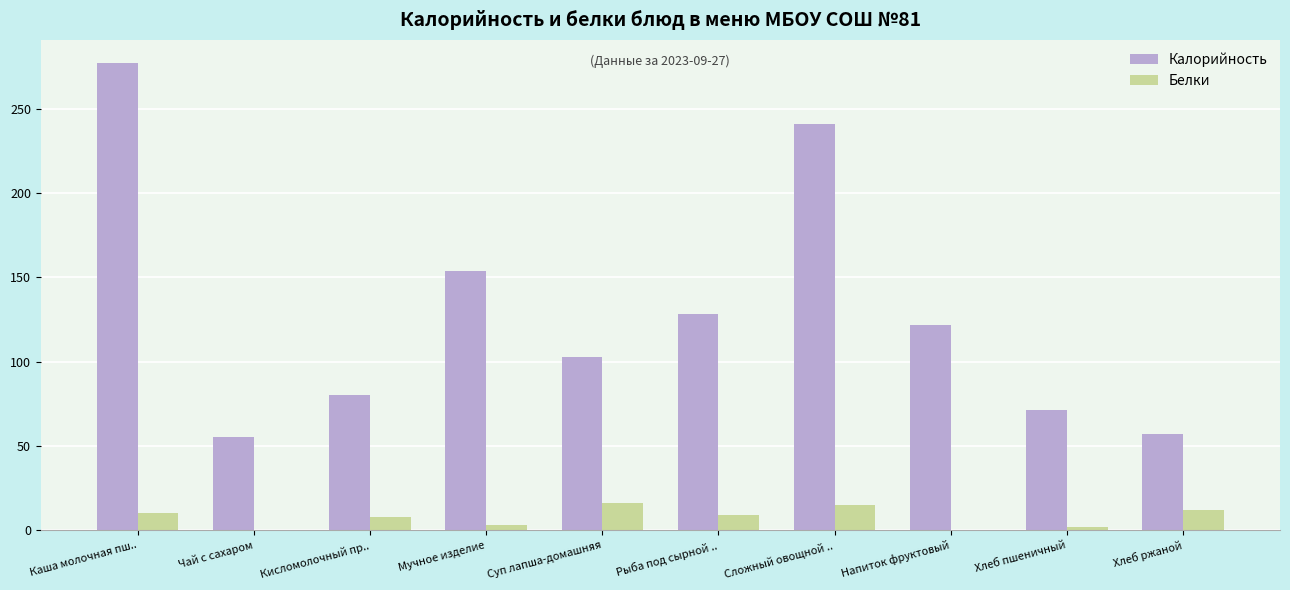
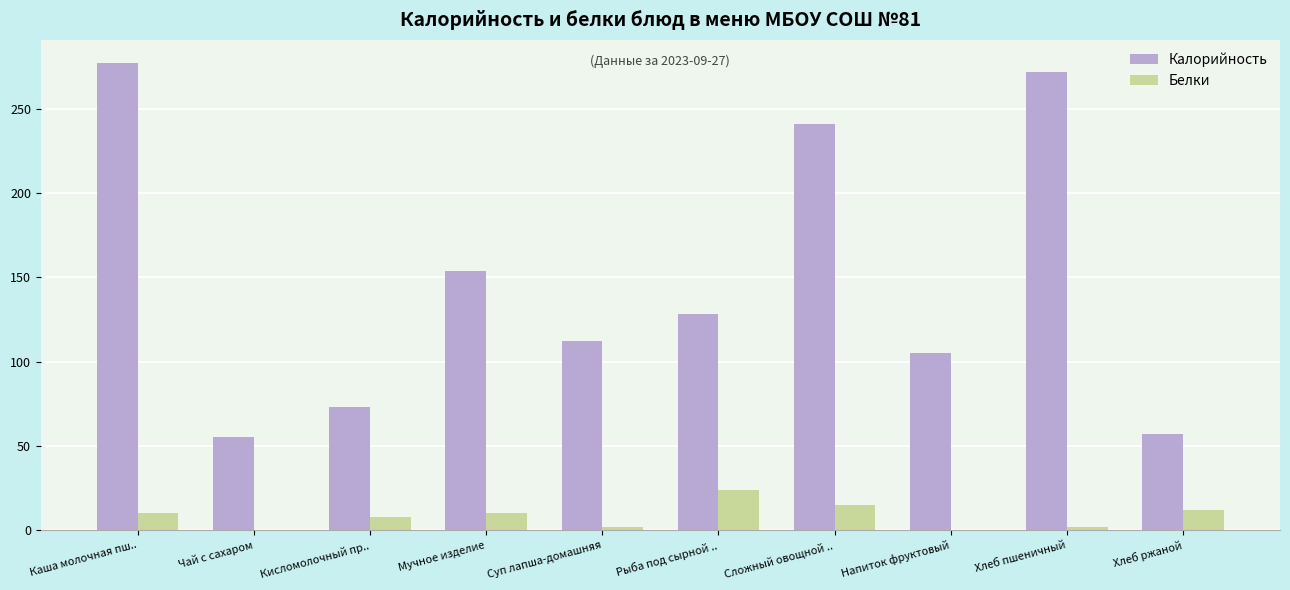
Калорийность, Кисломолочный пр..: 80 -> 73
Белки, Мучное изделие: 3 -> 10
Калорийность, Суп лапша-домашняя: 103 -> 112
Белки, Суп лапша-домашняя: 16 -> 2
Белки, Рыба под сырной ..: 9 -> 24
Калорийность, Напиток фруктовый: 122 -> 105
Калорийность, Хлеб пшеничный: 71 -> 272
